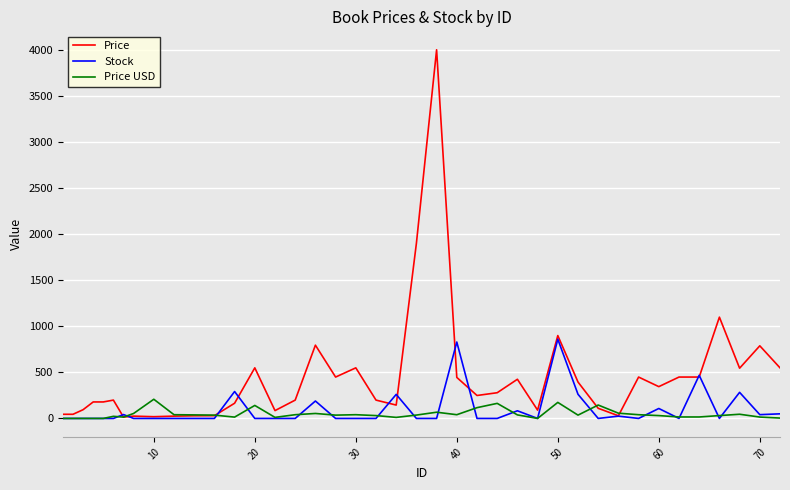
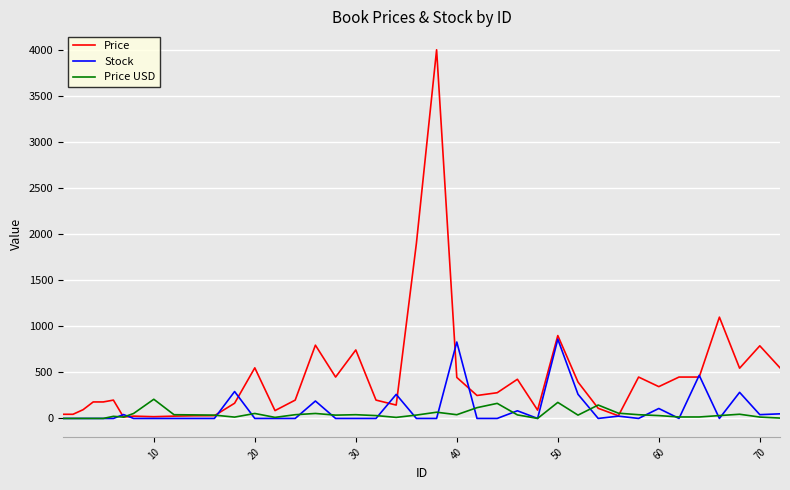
Price USD, 20: 140 -> 50
Price, 30: 500 -> 700
